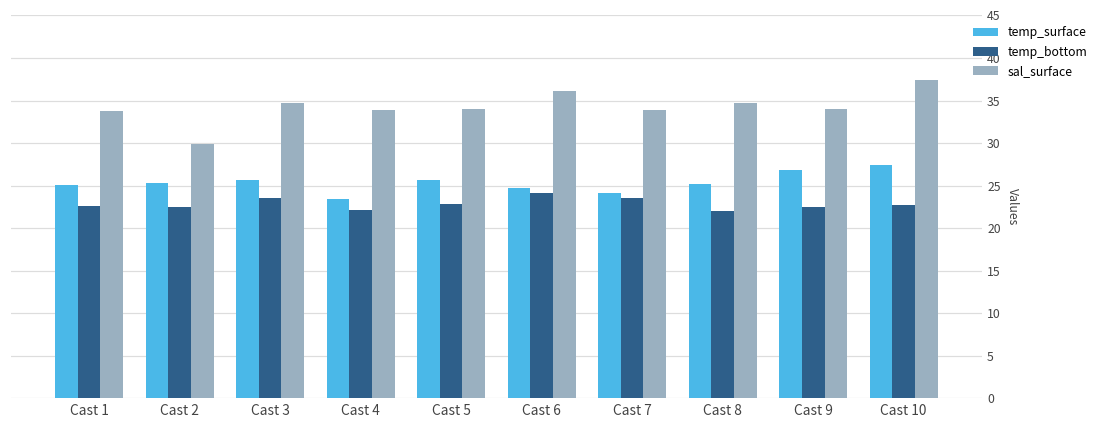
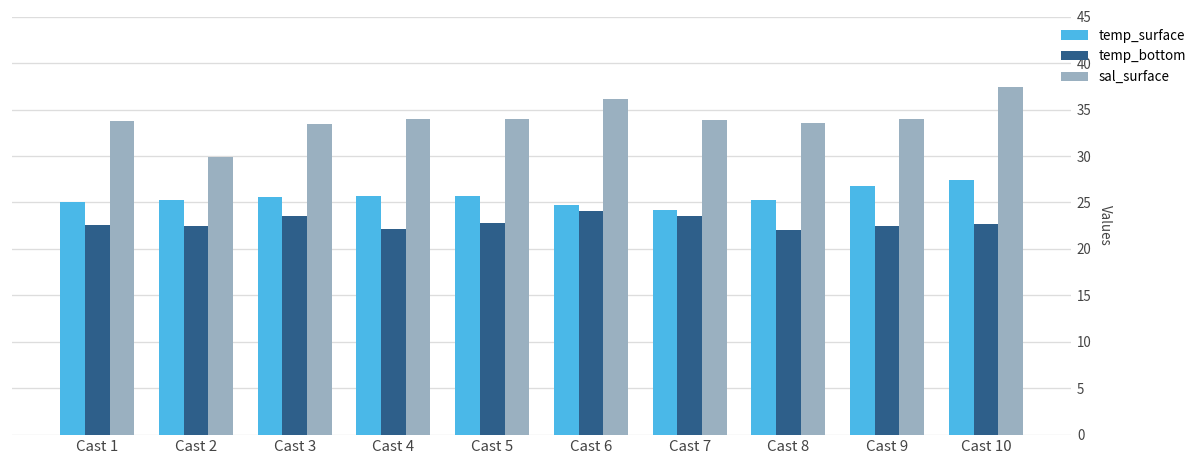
sal_surface, Cast 3: 35 -> 33
temp_surface, Cast 4: 23 -> 26
sal_surface, Cast 8: 35 -> 34
